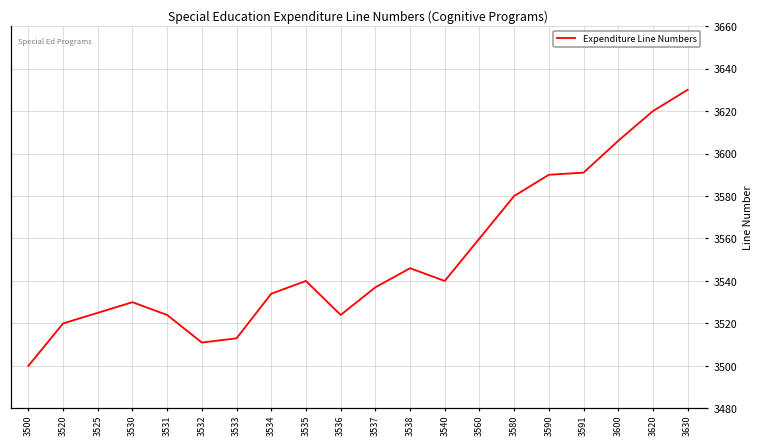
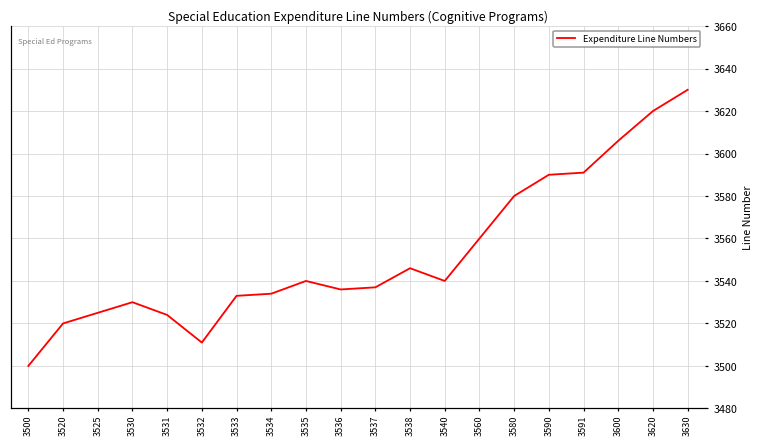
3533: 3513 -> 3533
3536: 3524 -> 3536
